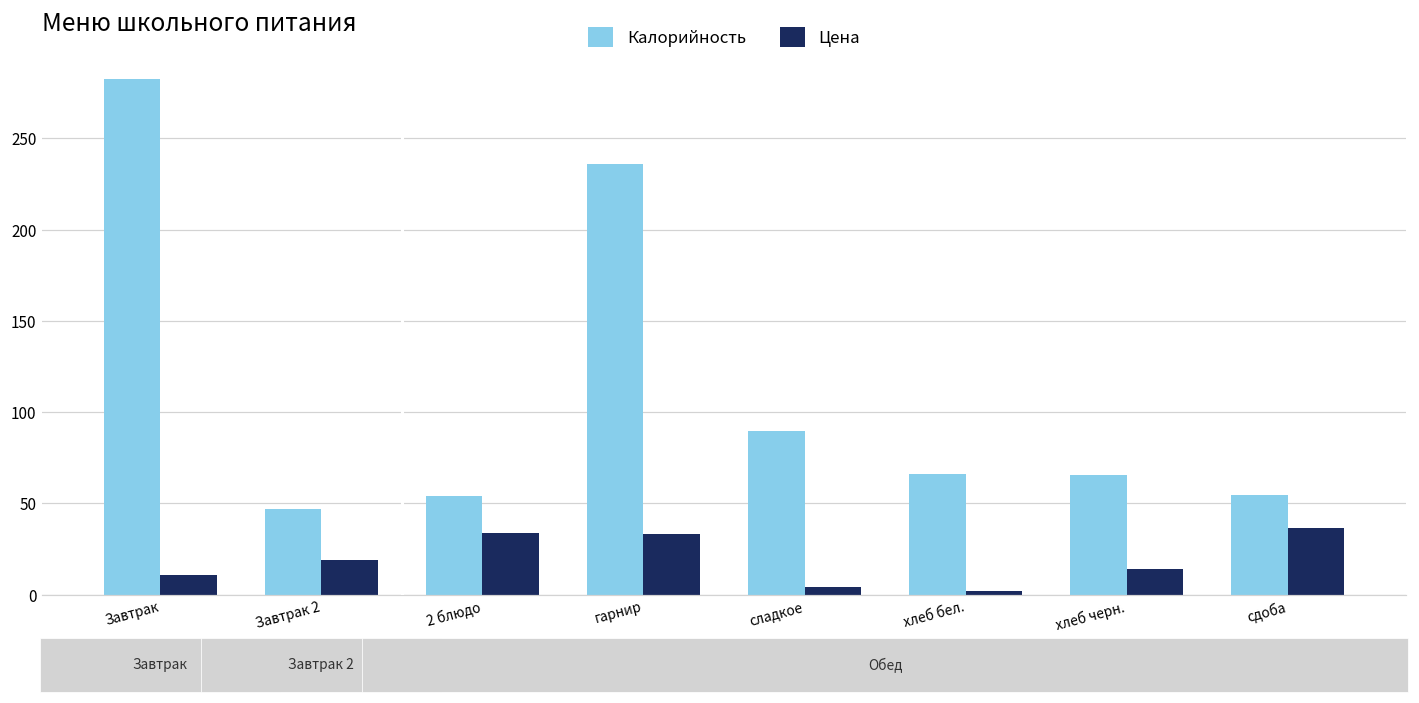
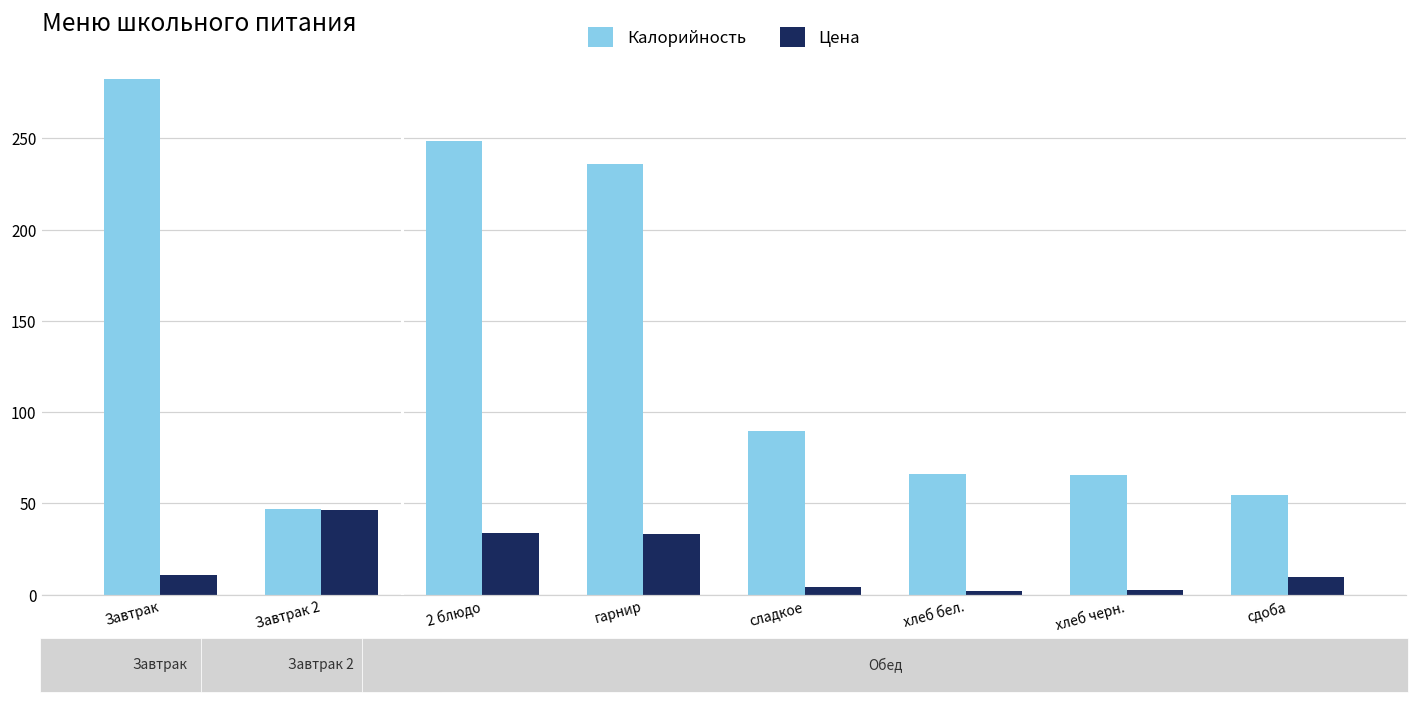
Цена, Завтрак 2: 19 -> 46
Калорийность, 2 блюдо: 54 -> 248
Цена, хлеб черн.: 14 -> 3
Цена, сдоба: 36 -> 10
